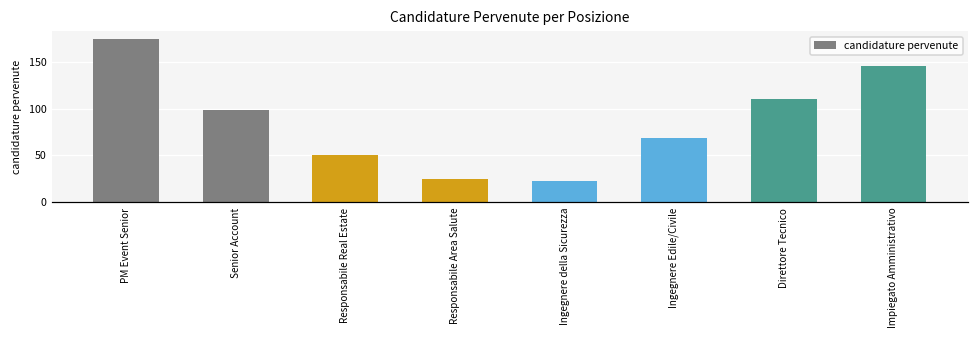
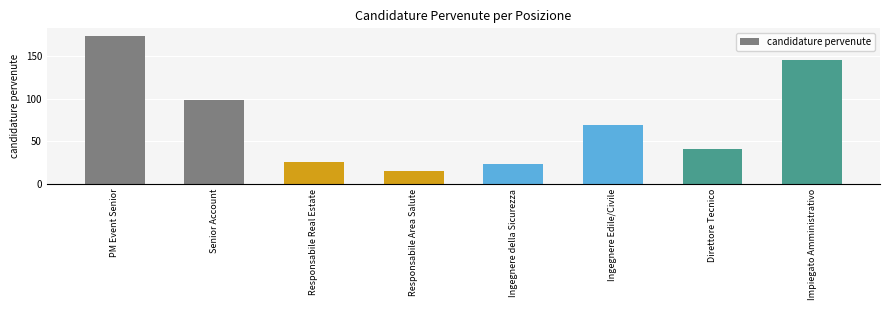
Responsabile Real Estate: 50 -> 30
Responsabile Area Salute: 30 -> 20
Direttore Tecnico: 110 -> 40
